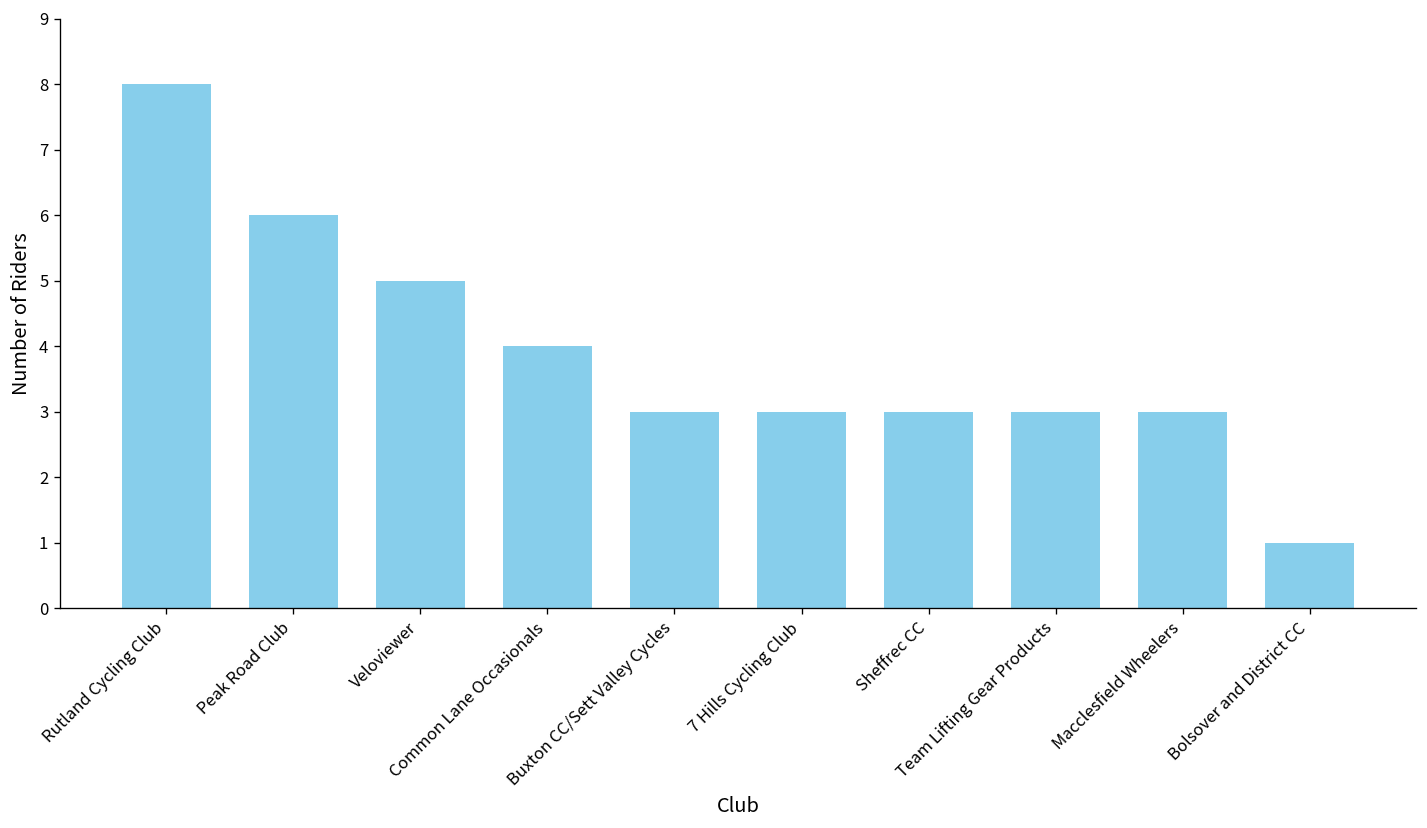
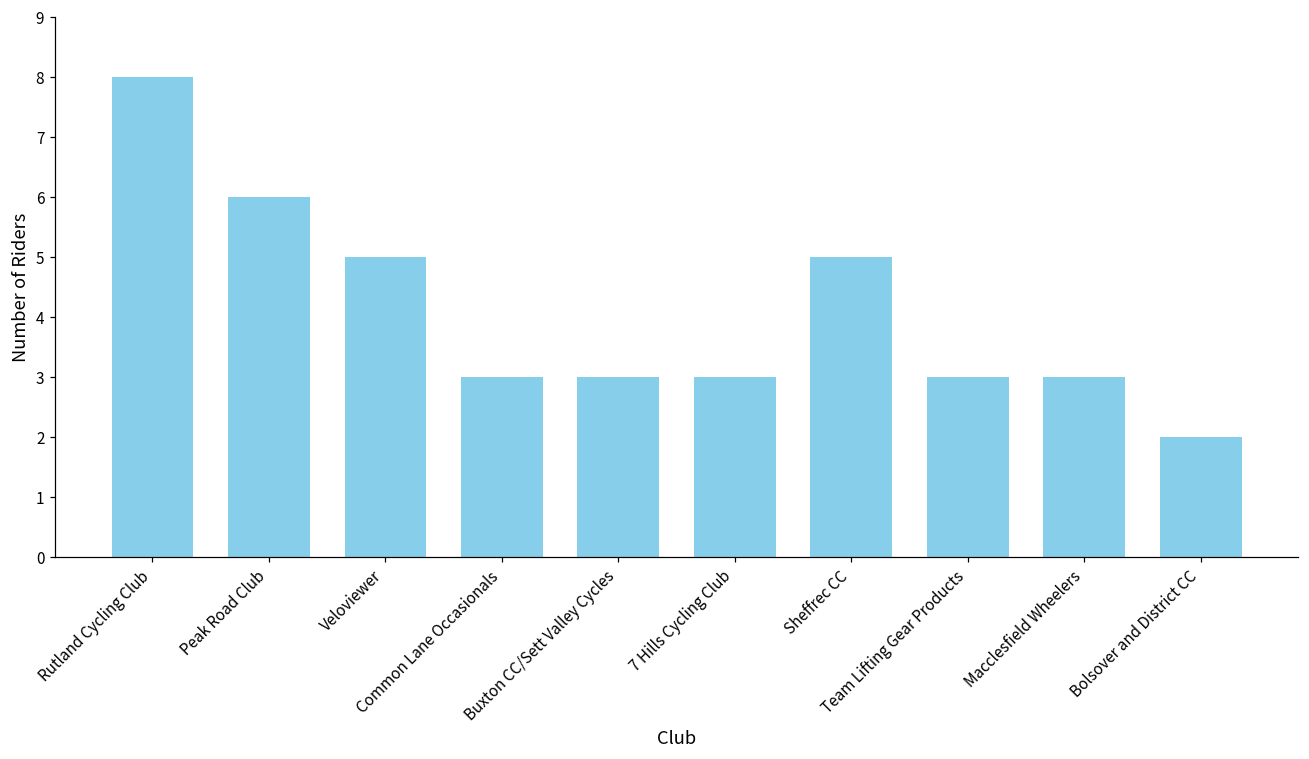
Common Lane Occasionals: 4 -> 3
Sheffrec CC: 3 -> 5
Bolsover and District CC: 1 -> 2
